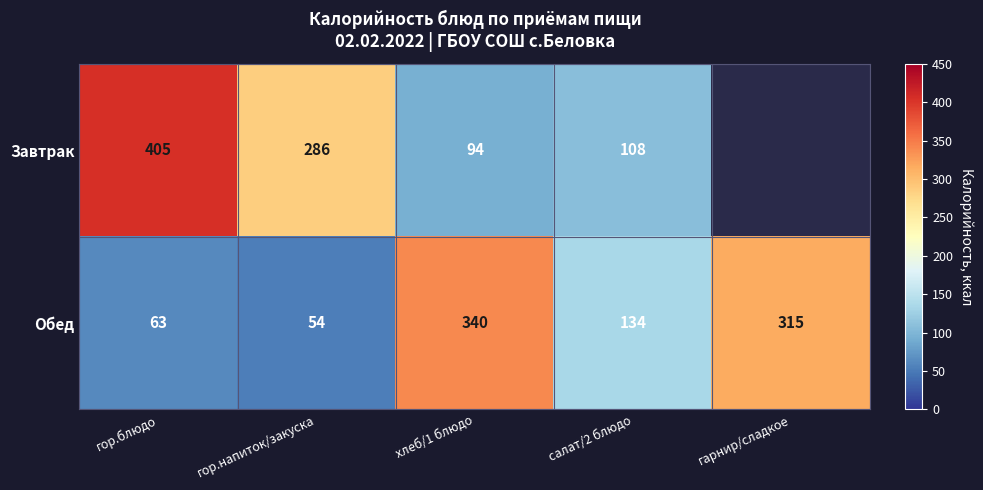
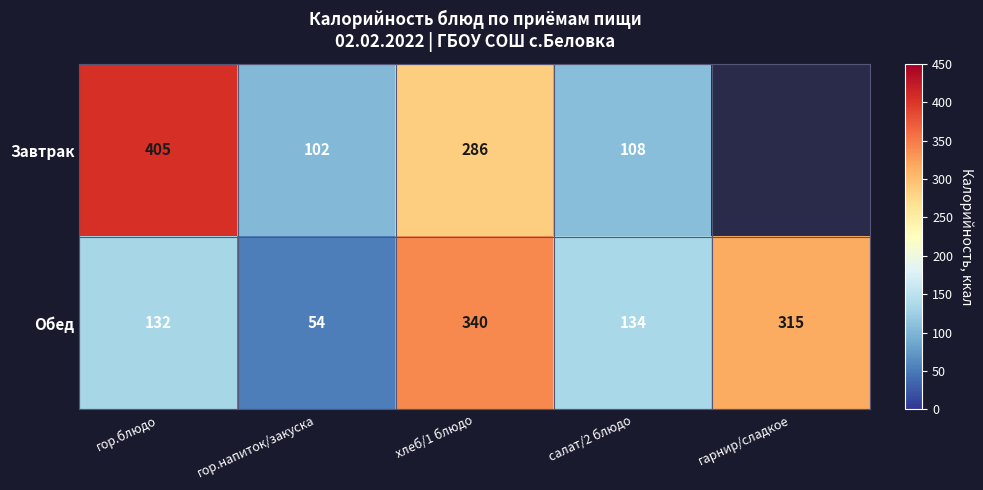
Завтрак, гор.напиток/закуска: 286 -> 102
Завтрак, хлеб/1 блюдо: 94 -> 286
Обед, гор.блюдо: 63 -> 132
